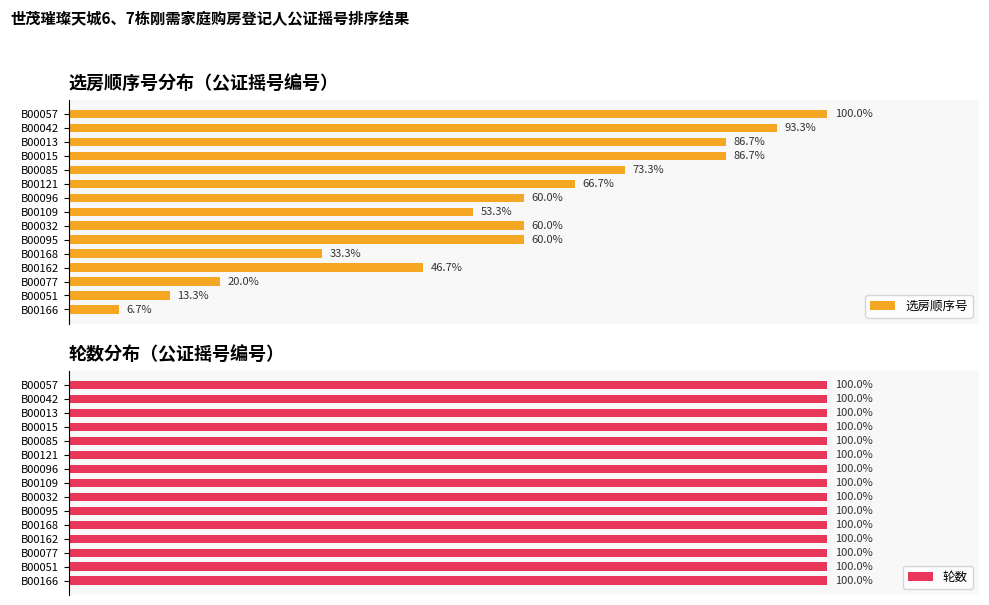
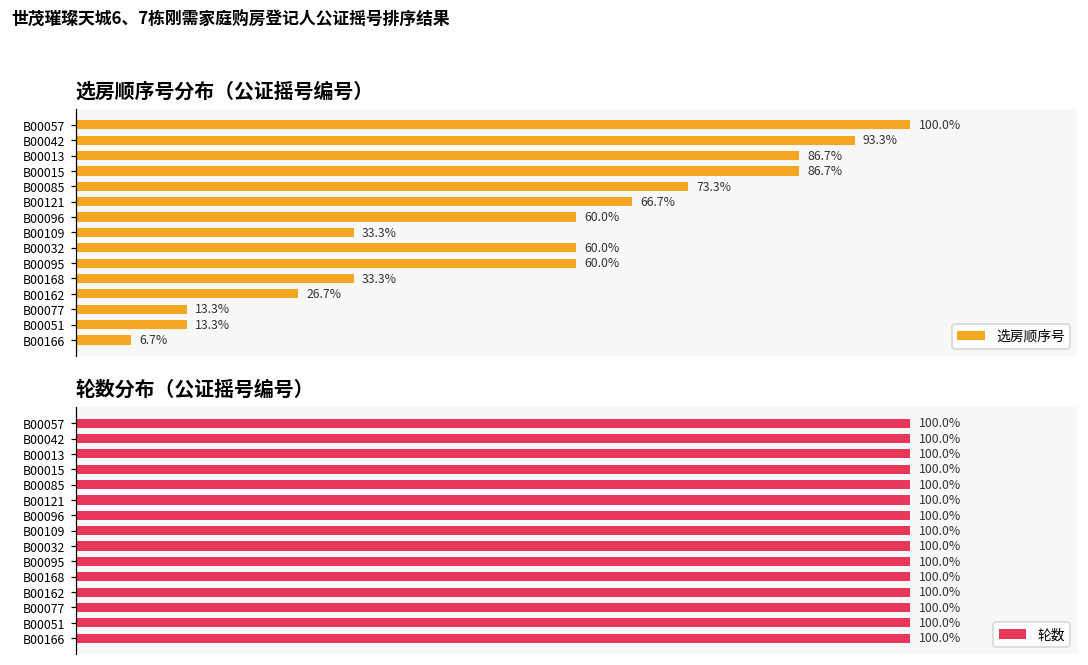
选房顺序号分布（公证摇号编号）, B00109: 53.3% -> 33.3%
选房顺序号分布（公证摇号编号）, B00162: 46.7% -> 26.7%
选房顺序号分布（公证摇号编号）, B00077: 20.0% -> 13.3%
